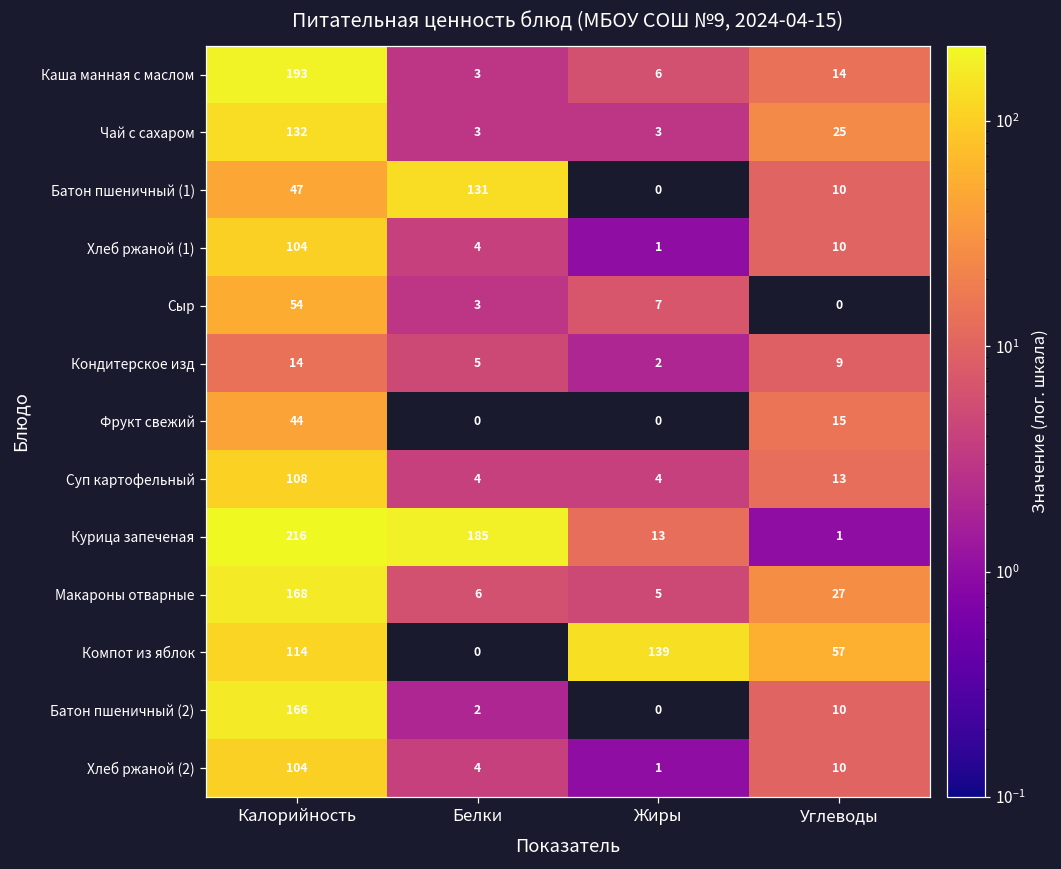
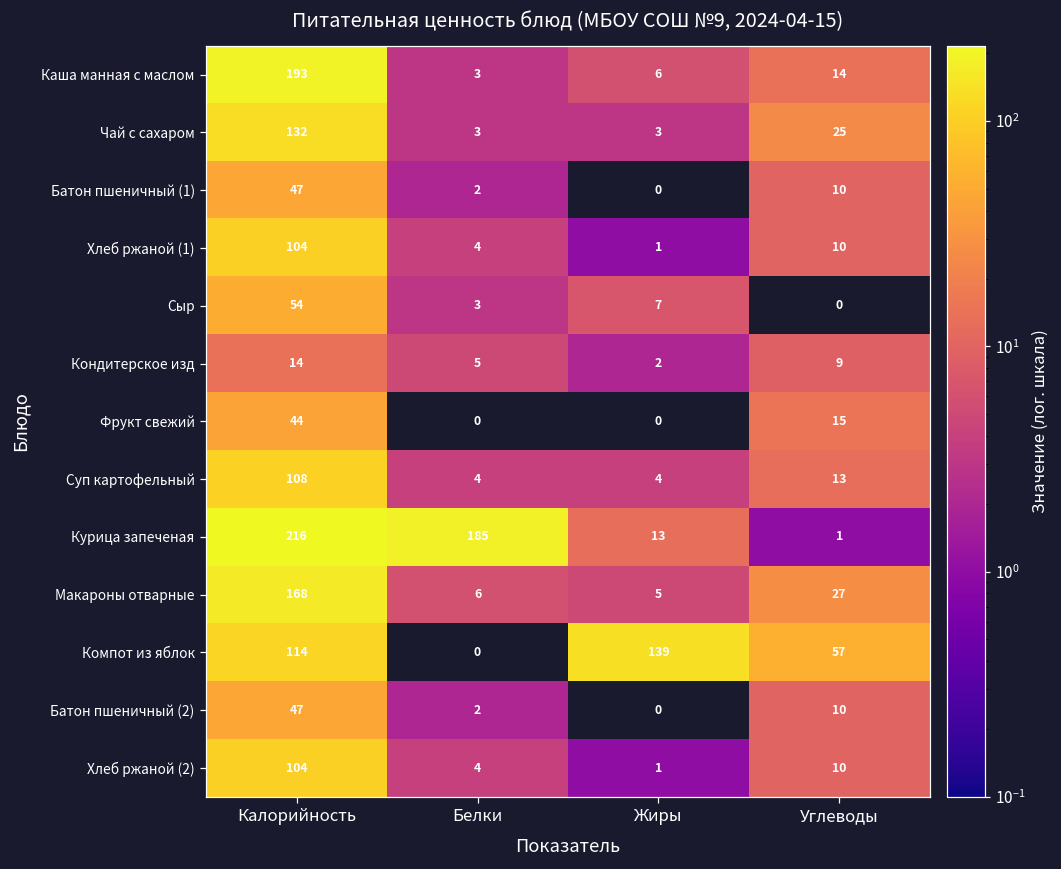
Батон пшеничный (1), Белки: 131 -> 2
Батон пшеничный (2), Калорийность: 166 -> 47
